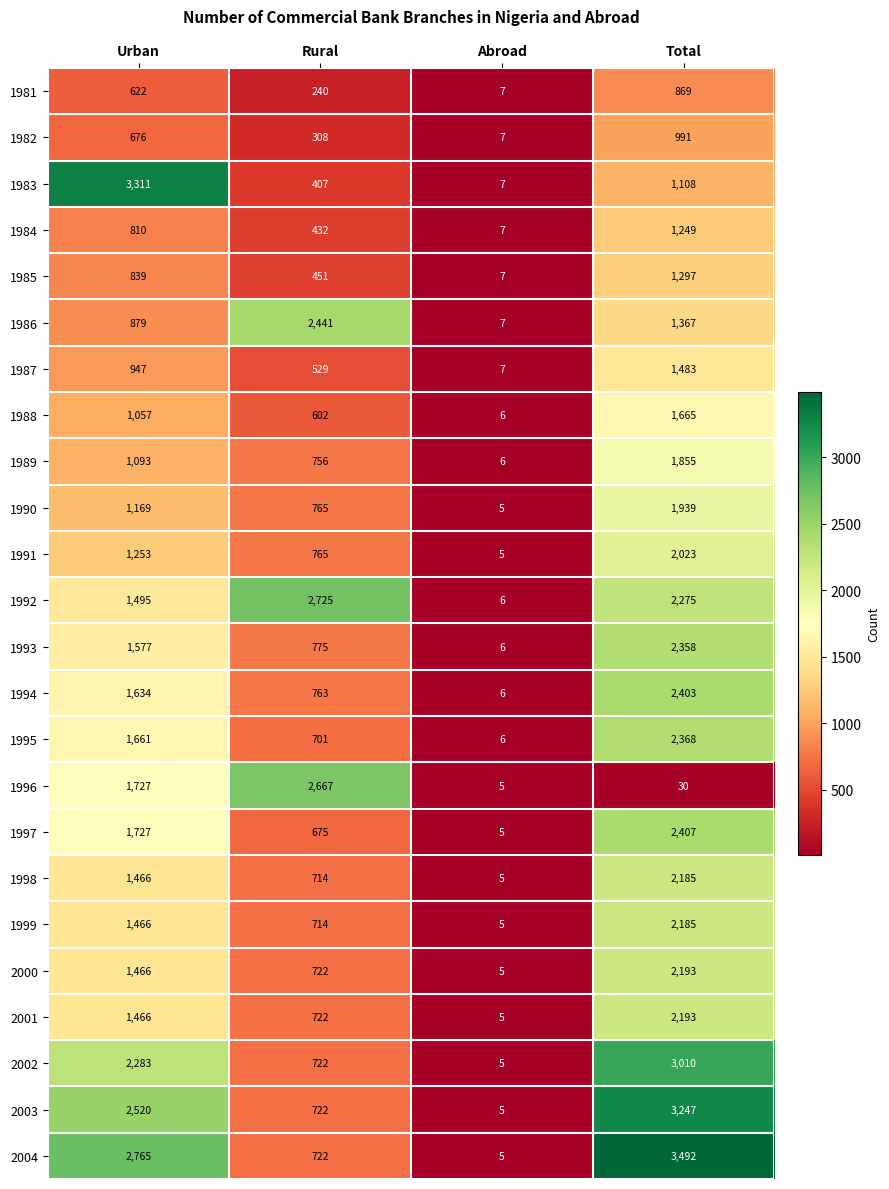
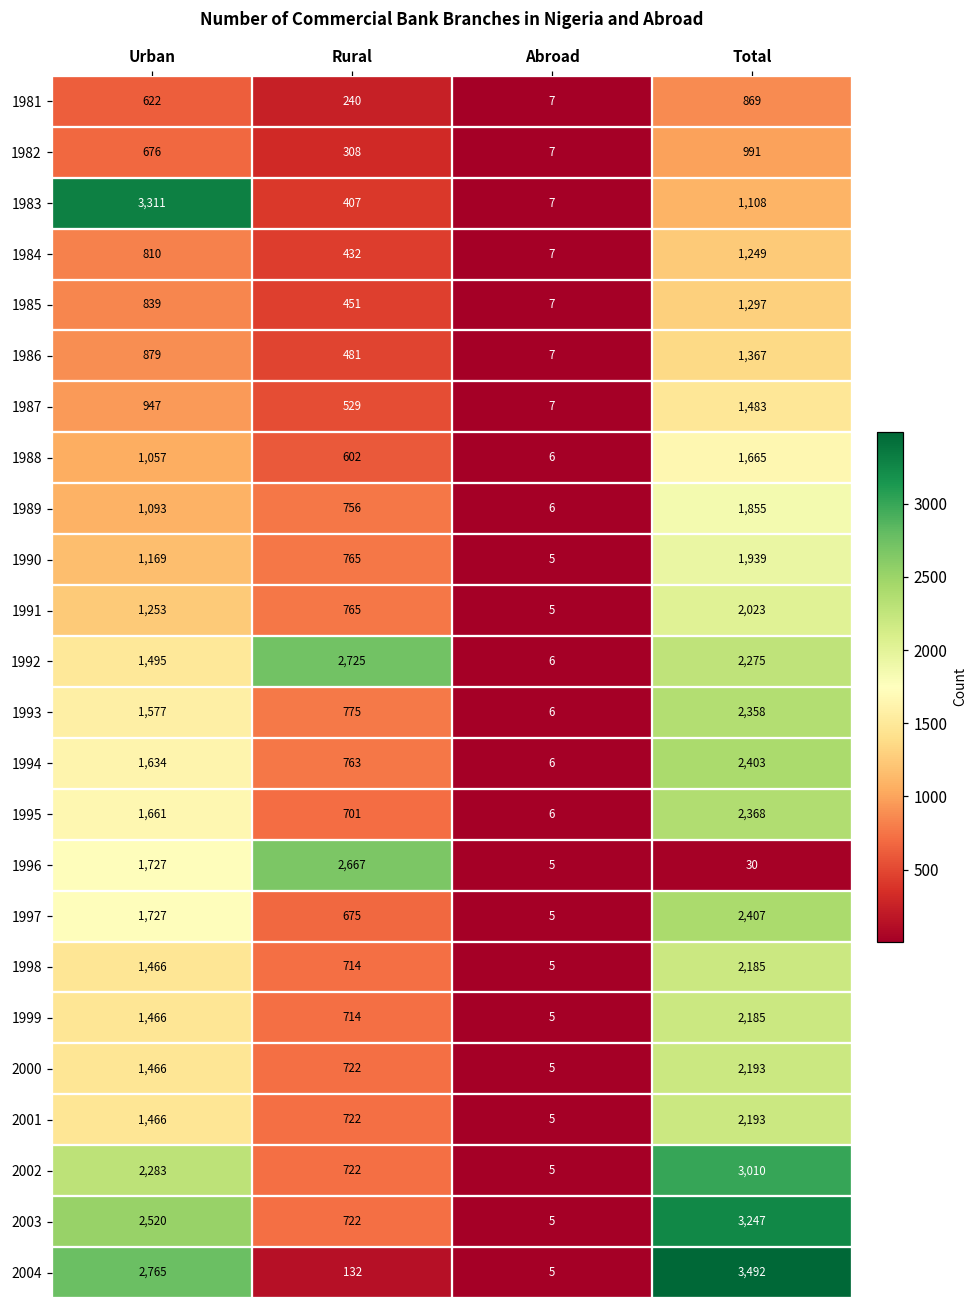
1986, Rural: 2,441 -> 481
2004, Rural: 722 -> 132
